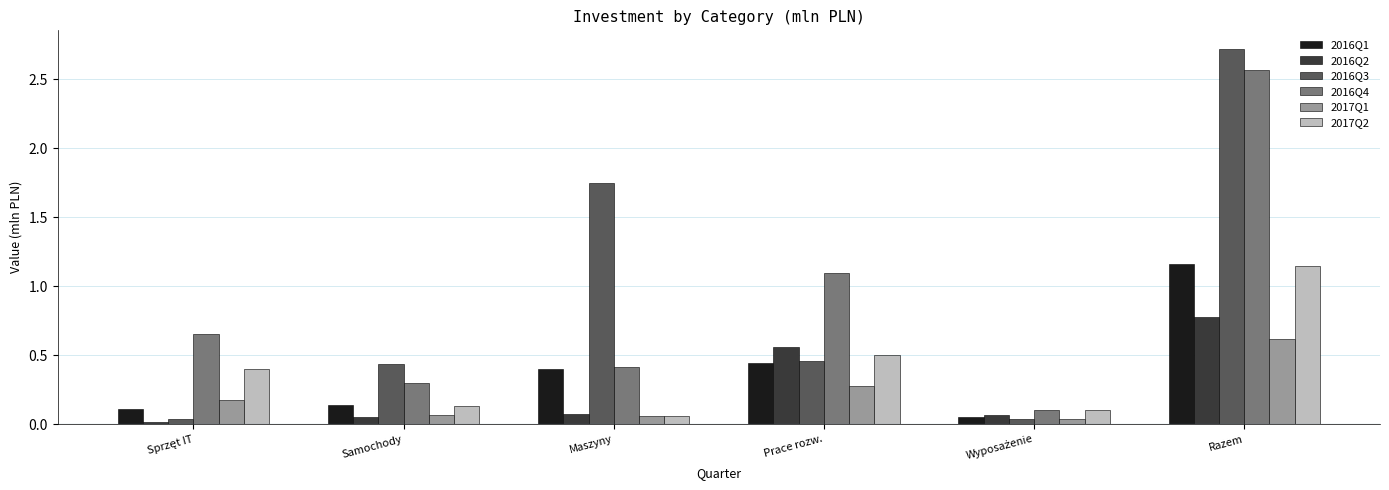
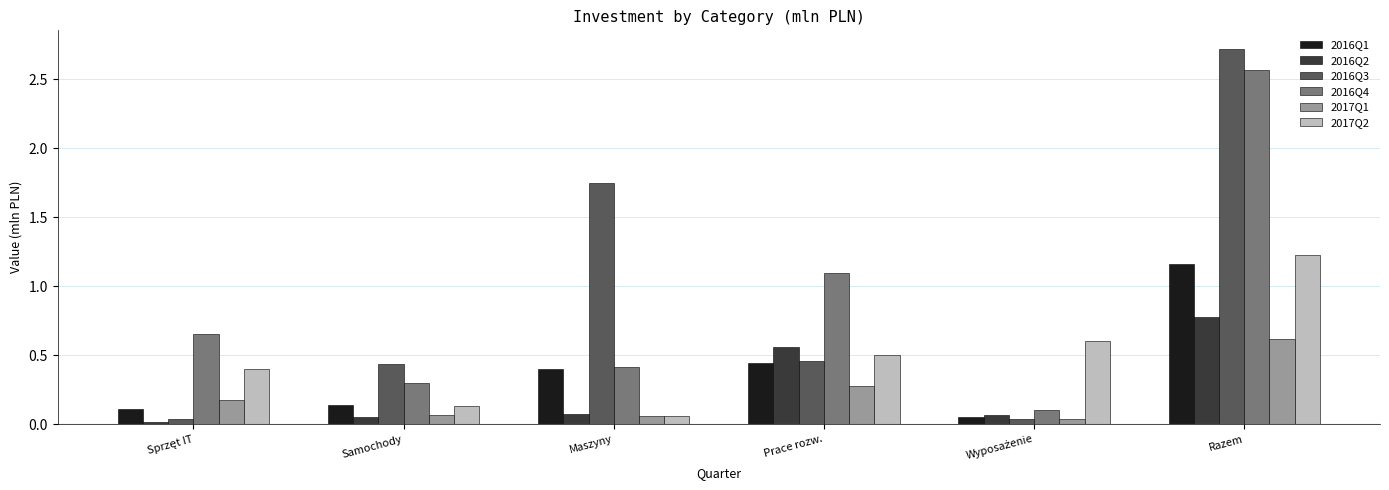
2017Q2, Wyposażenie: 0.1 -> 0.6
2017Q2, Razem: 1.15 -> 1.23
